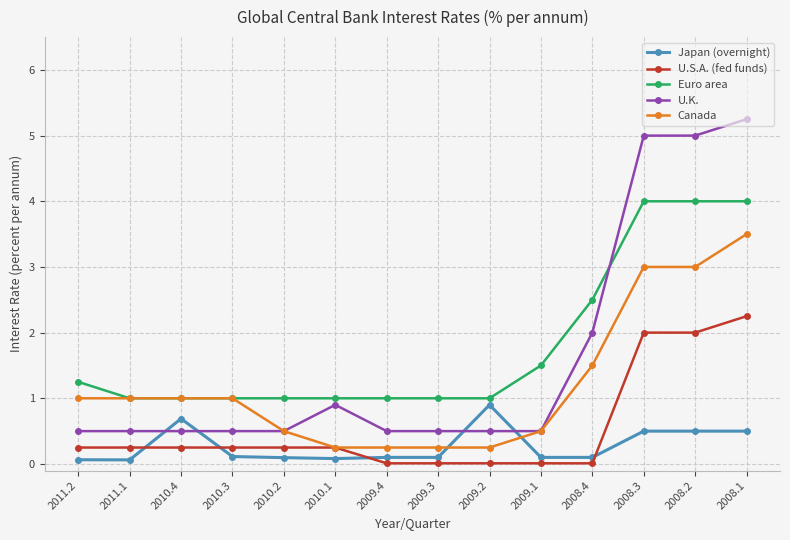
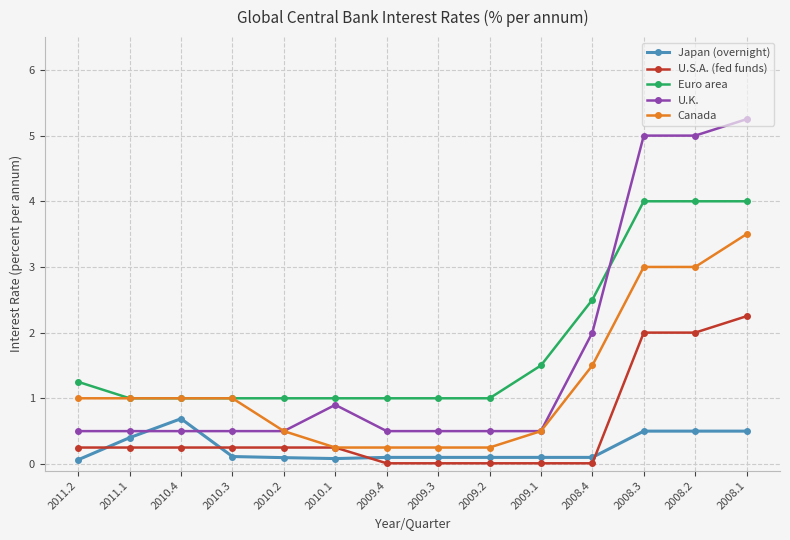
Japan (overnight), 2011.1: 0.1 -> 0.4
Japan (overnight), 2009.2: 0.9 -> 0.1
